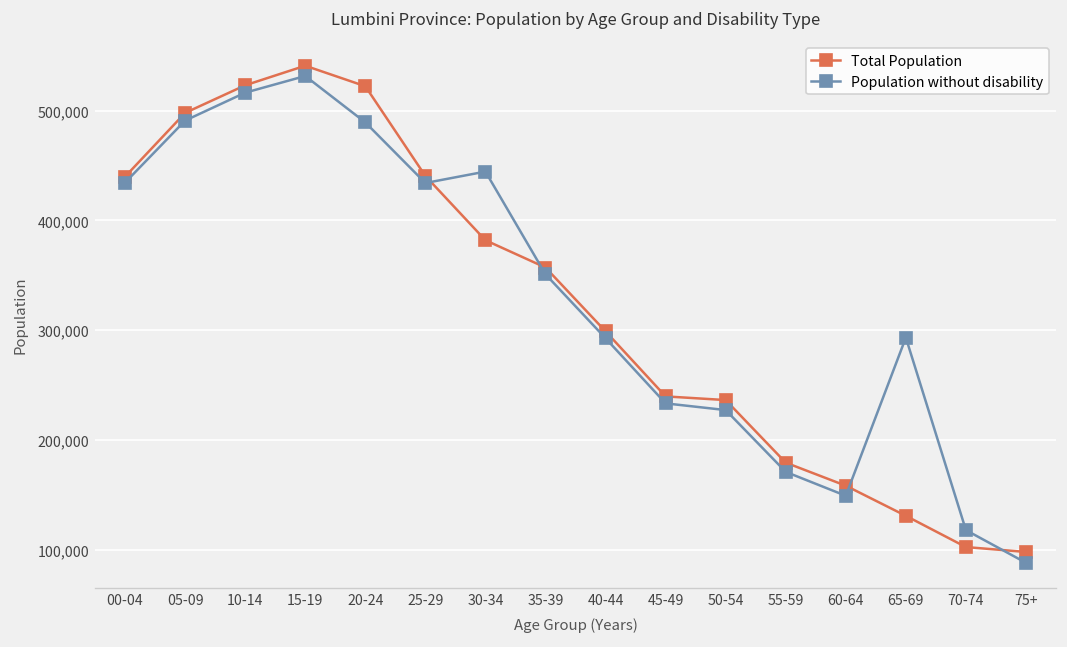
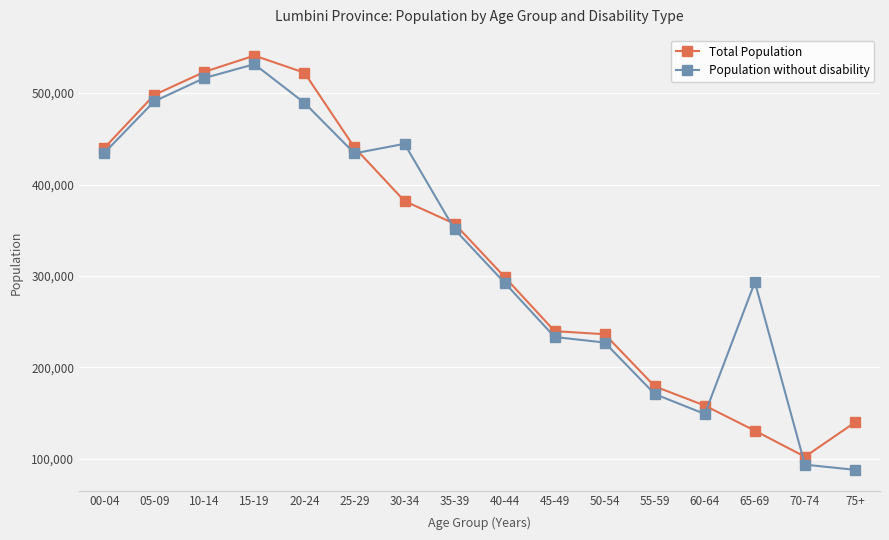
Population without disability, 70-74: 120,000 -> 90,000
Total Population, 75+: 100,000 -> 140,000
